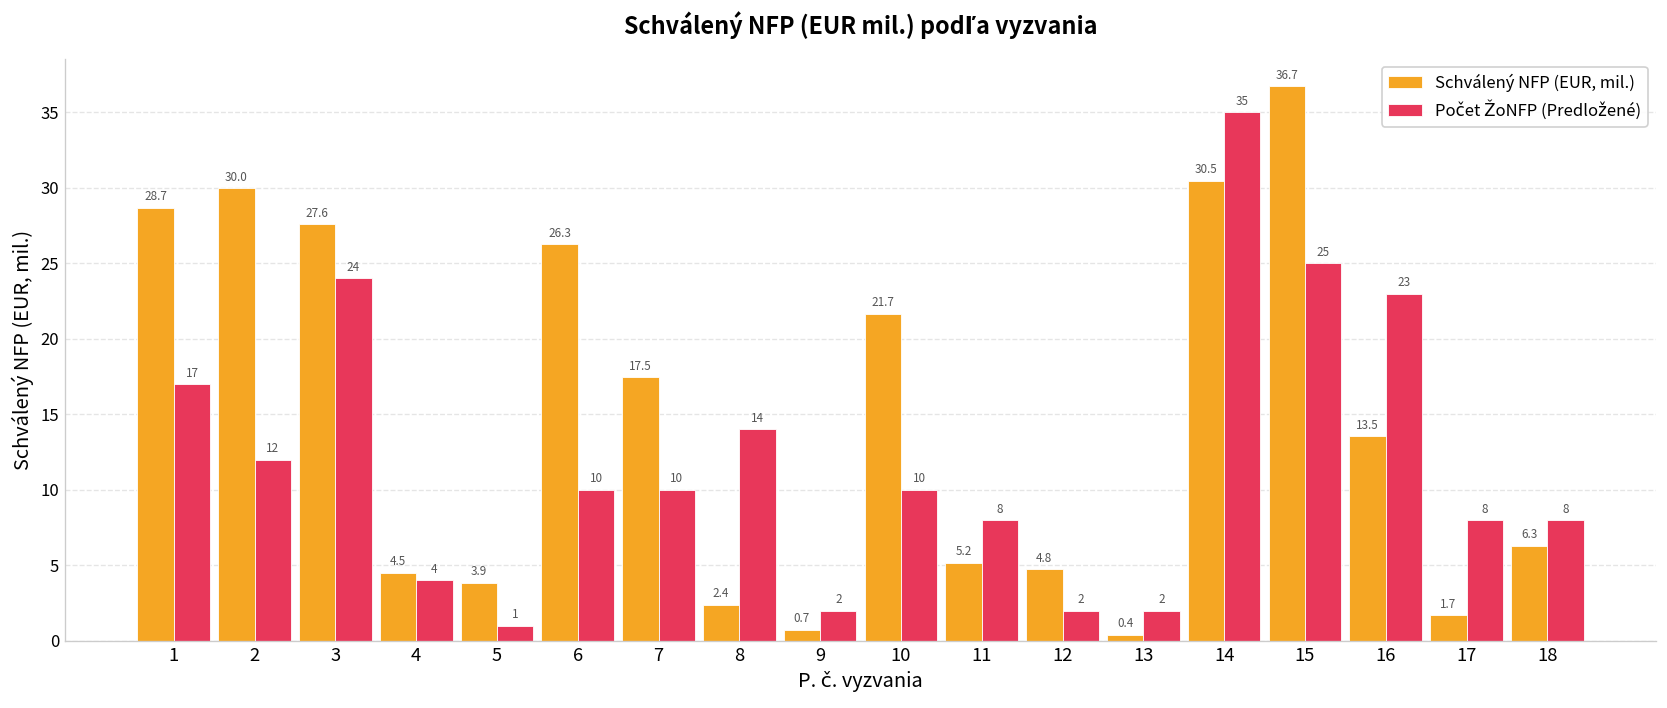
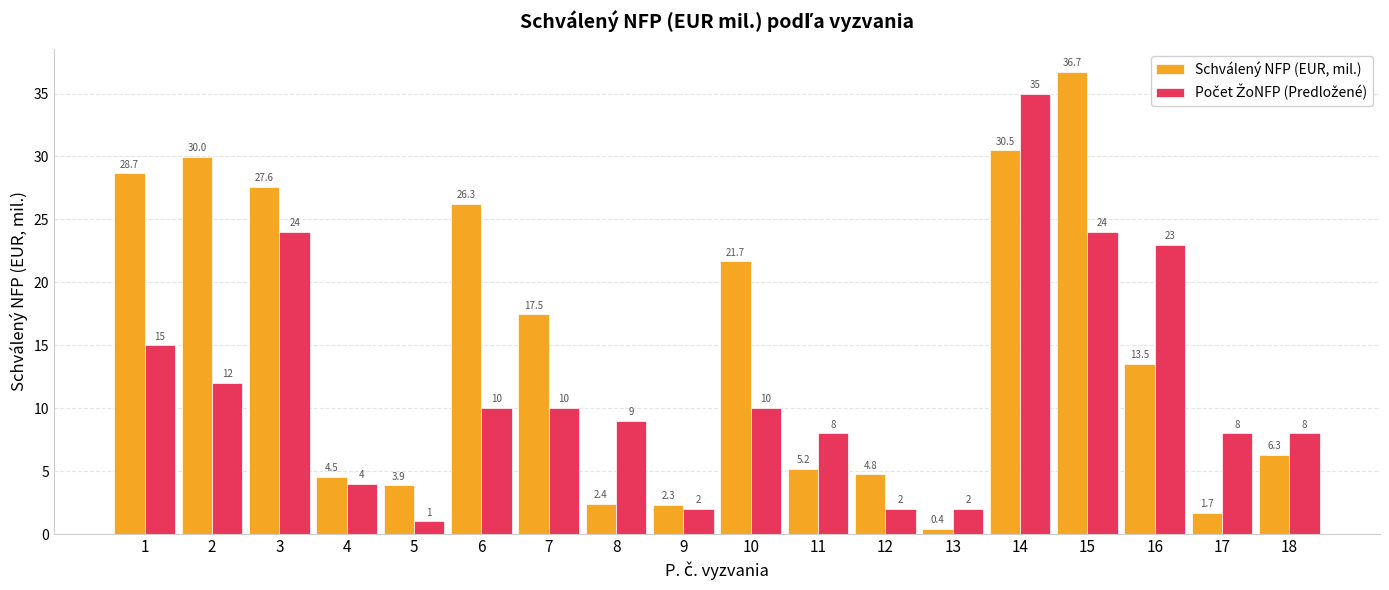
Počet ŽoNFP (Predložené), 1: 17 -> 15
Počet ŽoNFP (Predložené), 8: 14 -> 9
Schválený NFP (EUR, mil.), 9: 0.7 -> 2.3
Počet ŽoNFP (Predložené), 15: 25 -> 24
